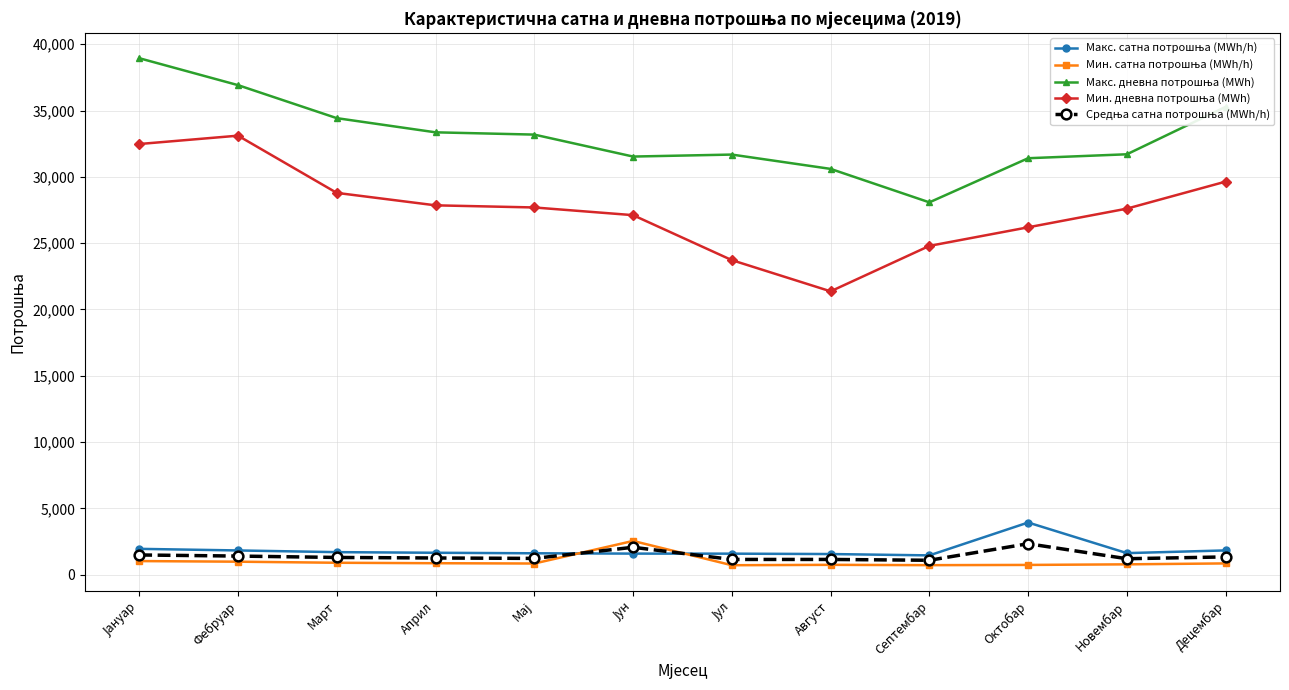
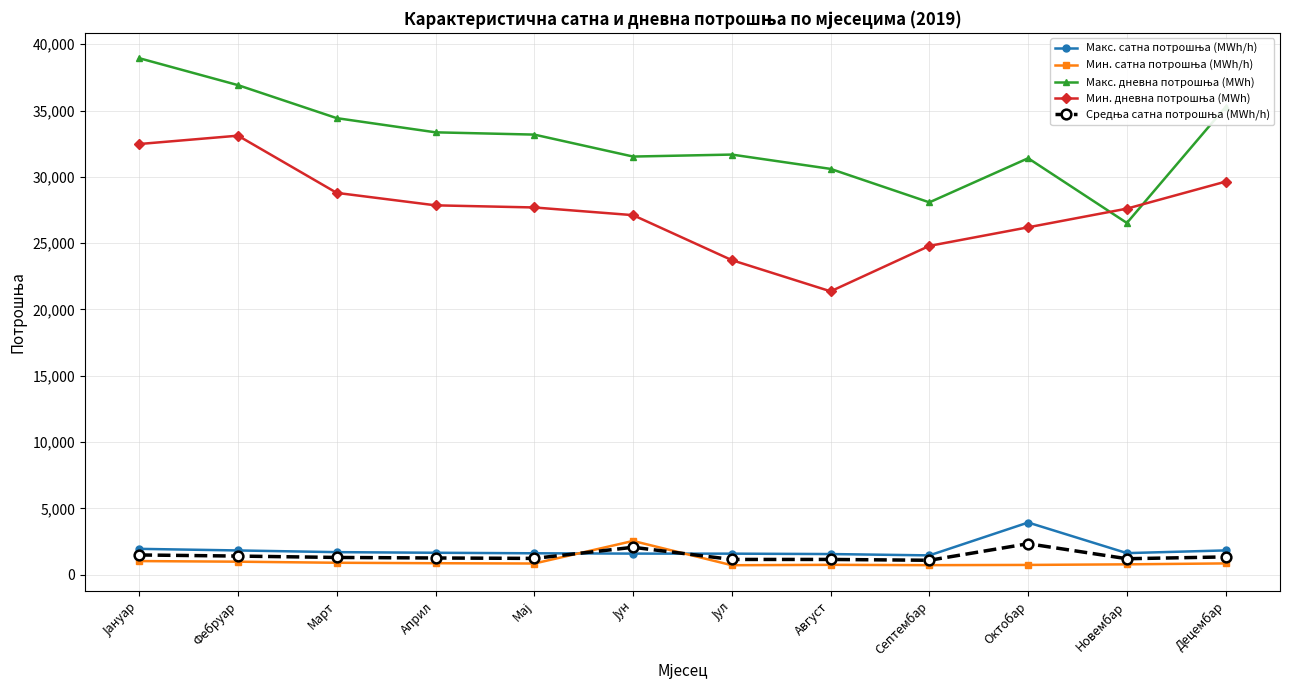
Макс. дневна потрошња (MWh), Новембар: 31,700 -> 26,500
